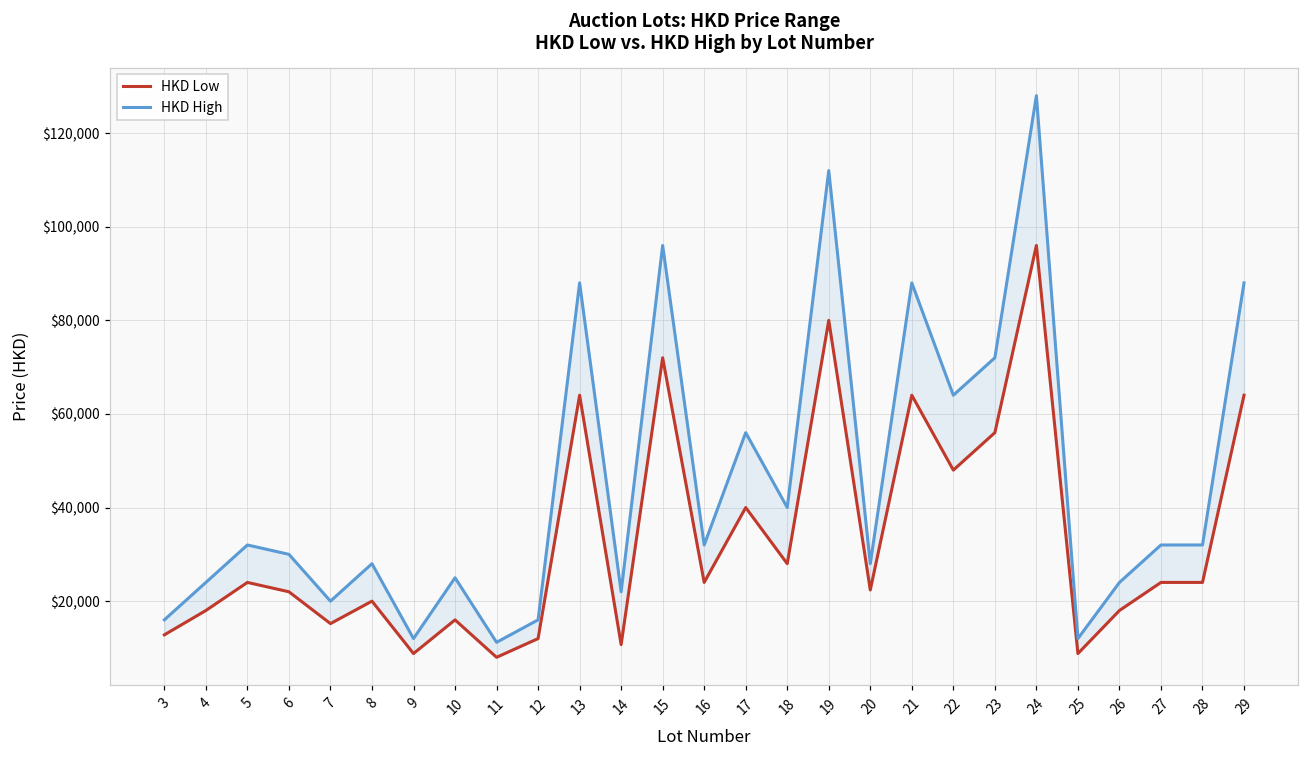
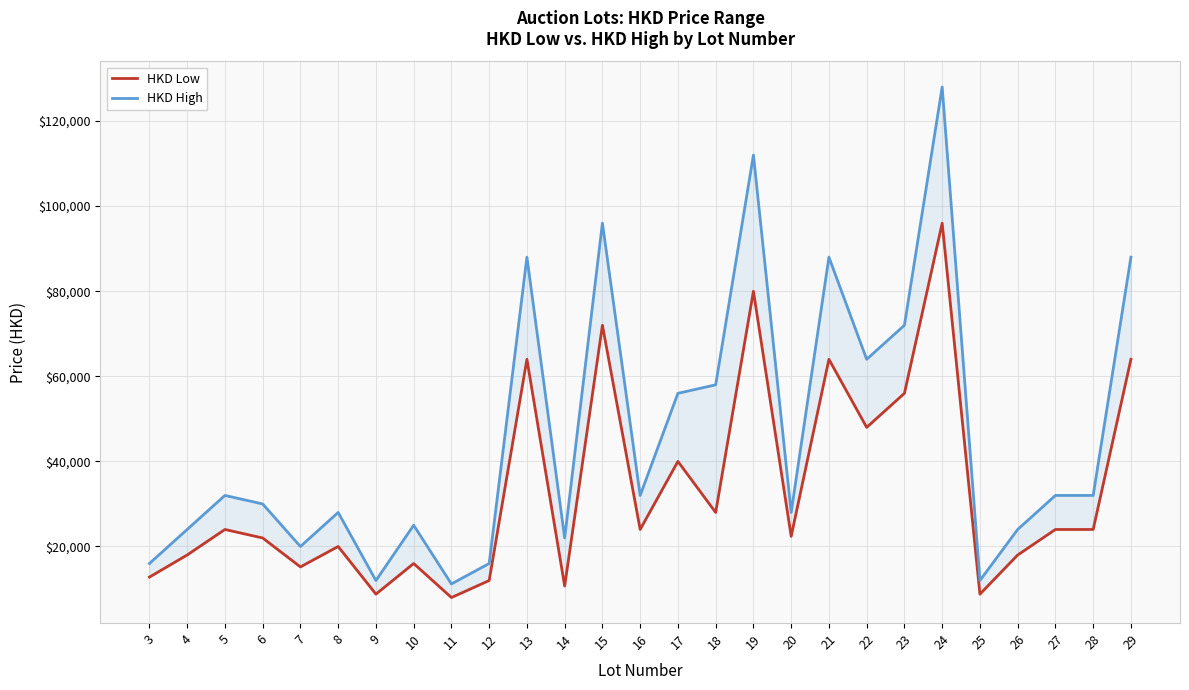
HKD High, 18: $40,000 -> $58,000
